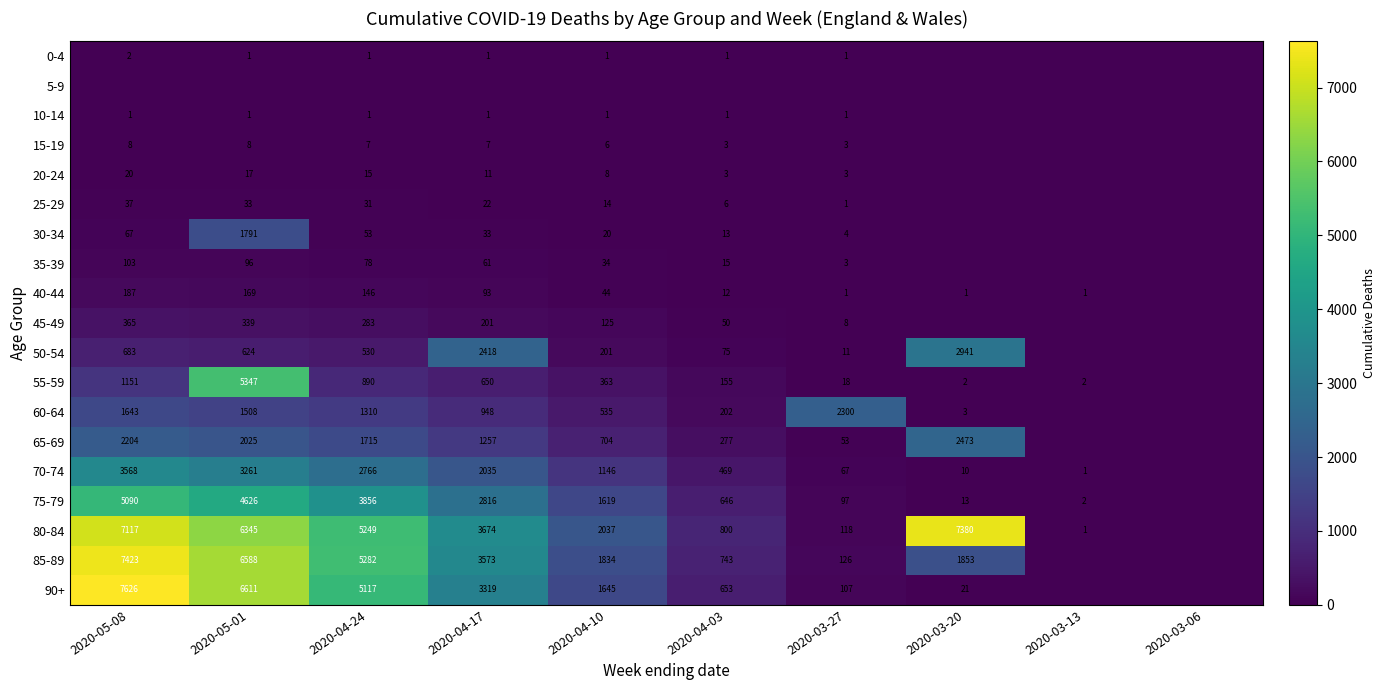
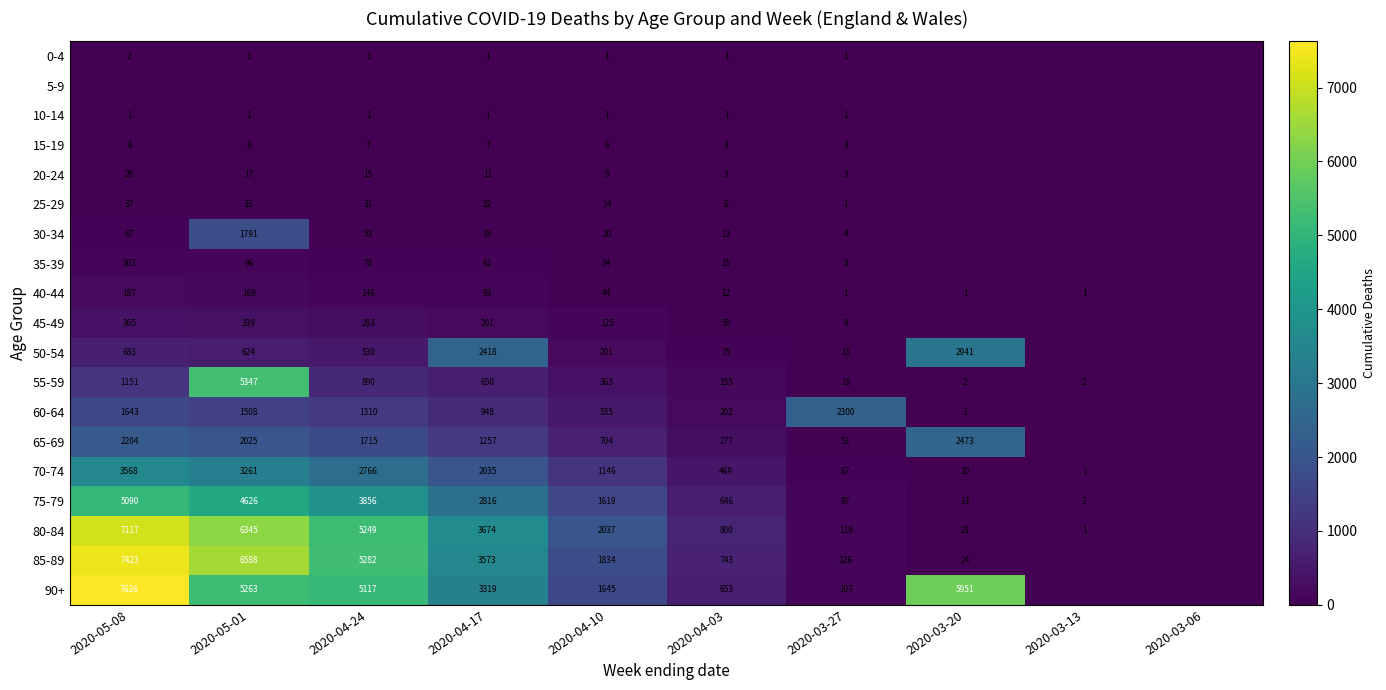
80-84, 2020-03-20: 7380 -> 21
85-89, 2020-03-20: 1853 -> 24
90+, 2020-05-01: 6611 -> 5263
90+, 2020-03-20: 21 -> 5951
